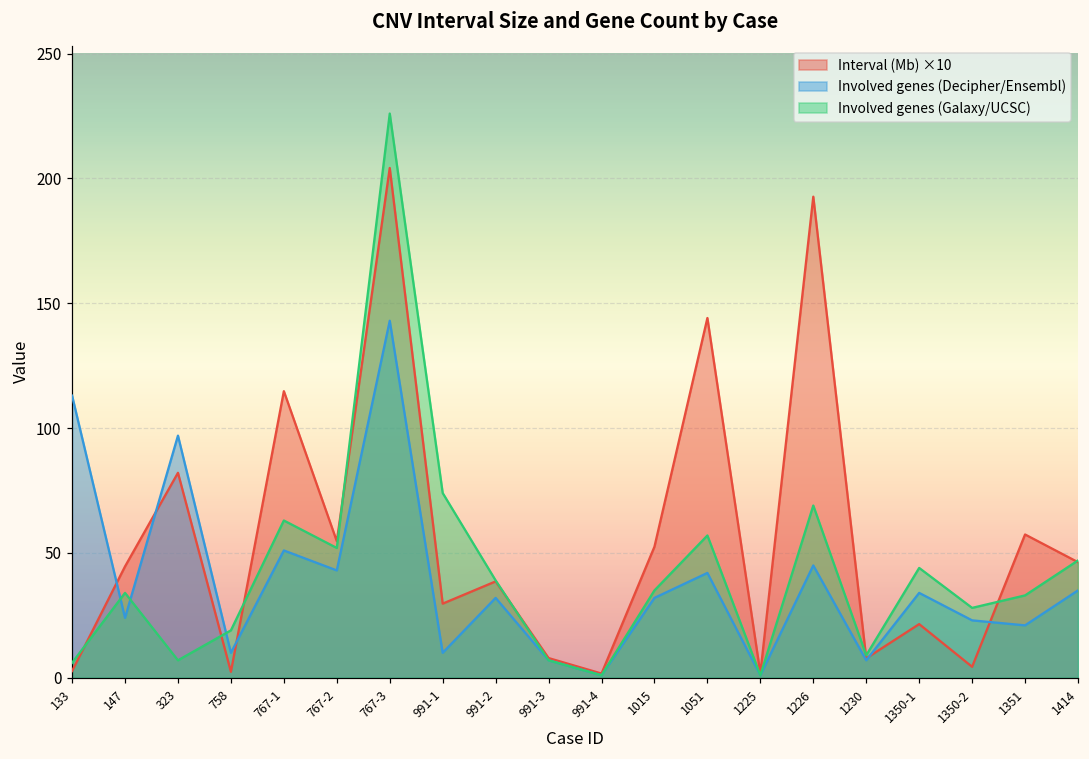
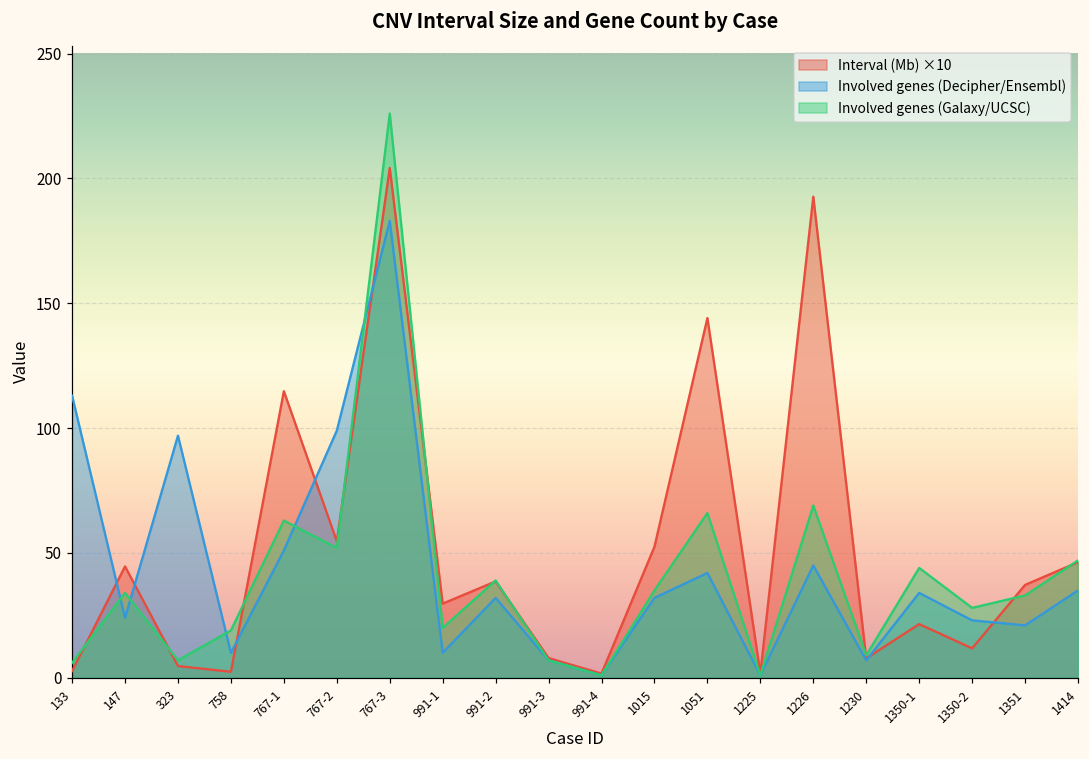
Interval (Mb) ×10, 323: 82 -> 5
Involved genes (Decipher/Ensembl), 767-2: 43 -> 99
Involved genes (Decipher/Ensembl), 767-3: 143 -> 183
Involved genes (Galaxy/UCSC), 991-1: 74 -> 20
Involved genes (Galaxy/UCSC), 1051: 57 -> 66
Interval (Mb) ×10, 1350-2: 4 -> 12
Interval (Mb) ×10, 1351: 57 -> 37
